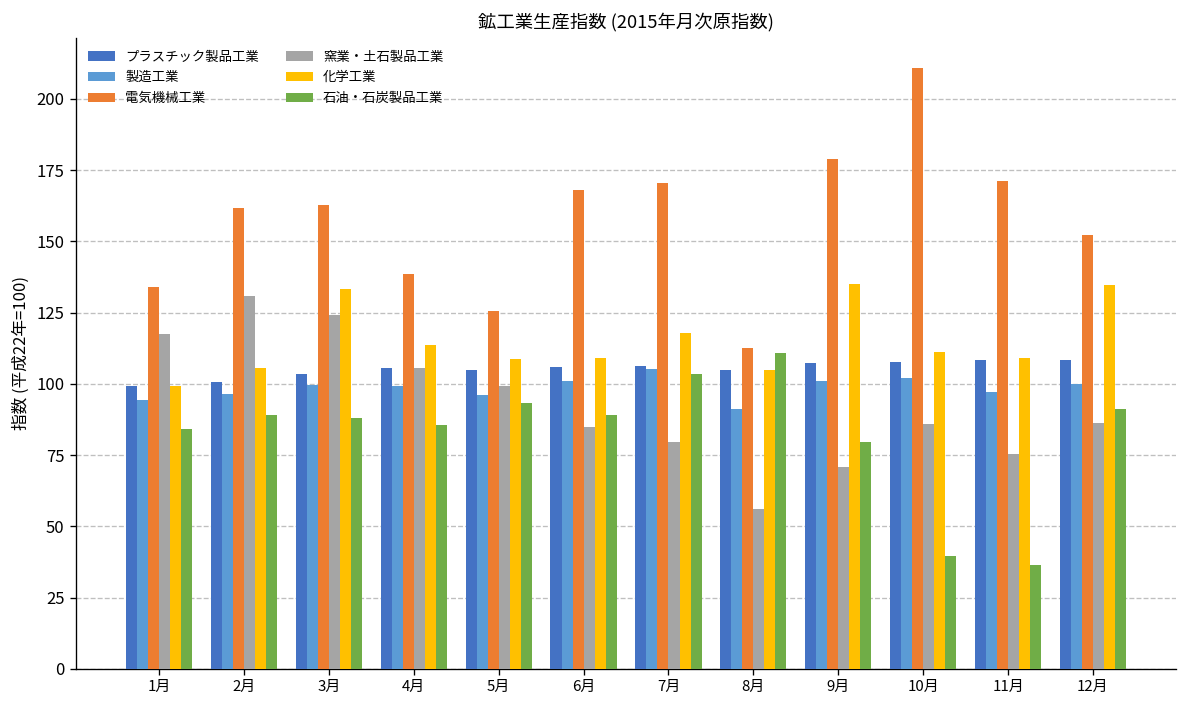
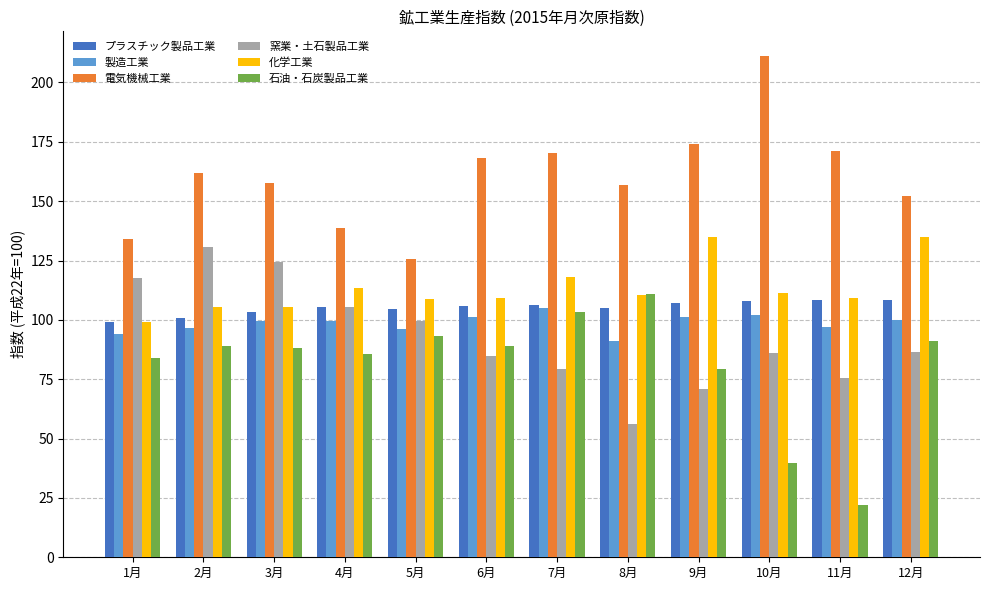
電気機械工業, 3月: 163 -> 158
化学工業, 3月: 133 -> 106
電気機械工業, 8月: 113 -> 157
化学工業, 8月: 105 -> 111
電気機械工業, 9月: 179 -> 174
石油・石炭製品工業, 11月: 37 -> 22
